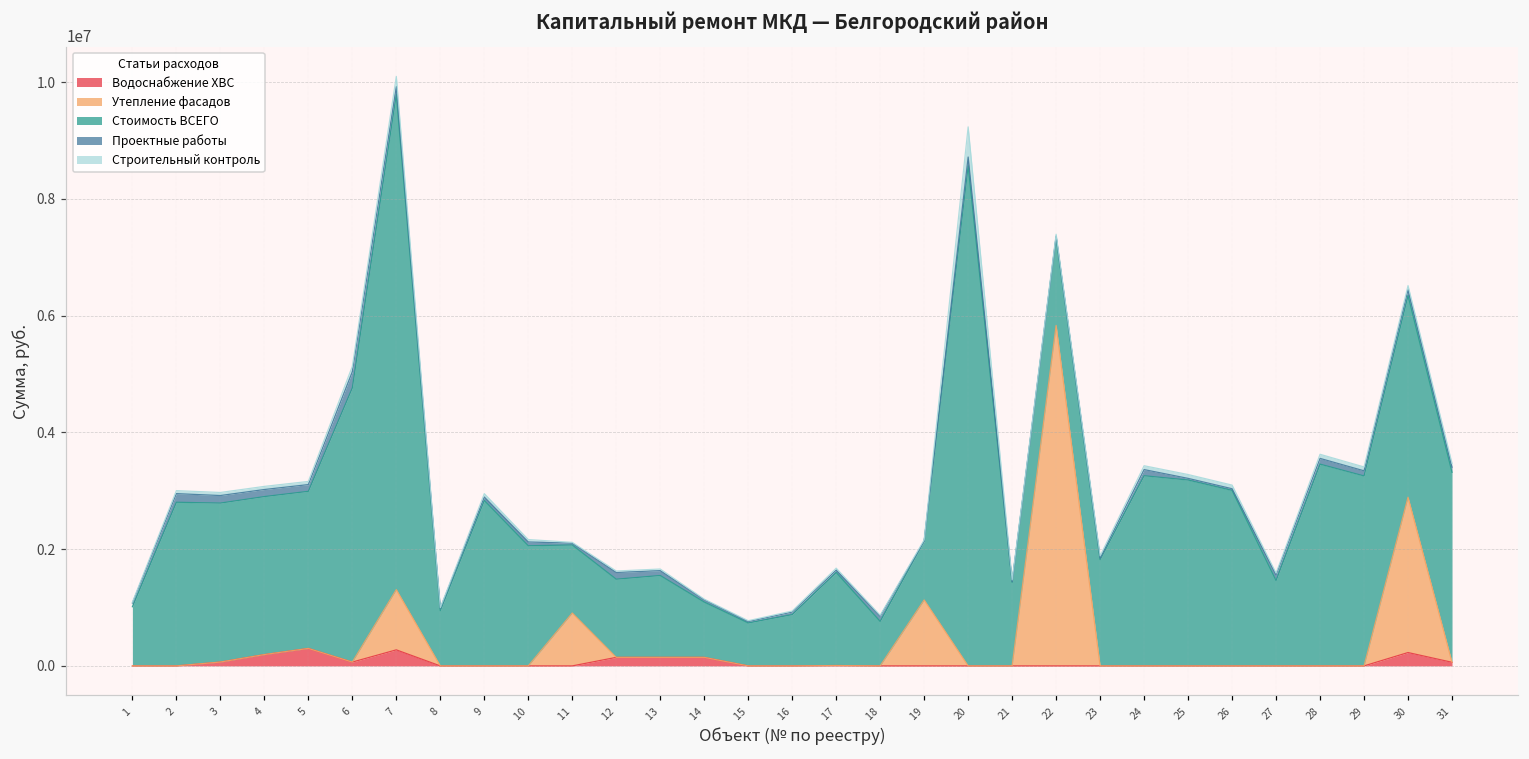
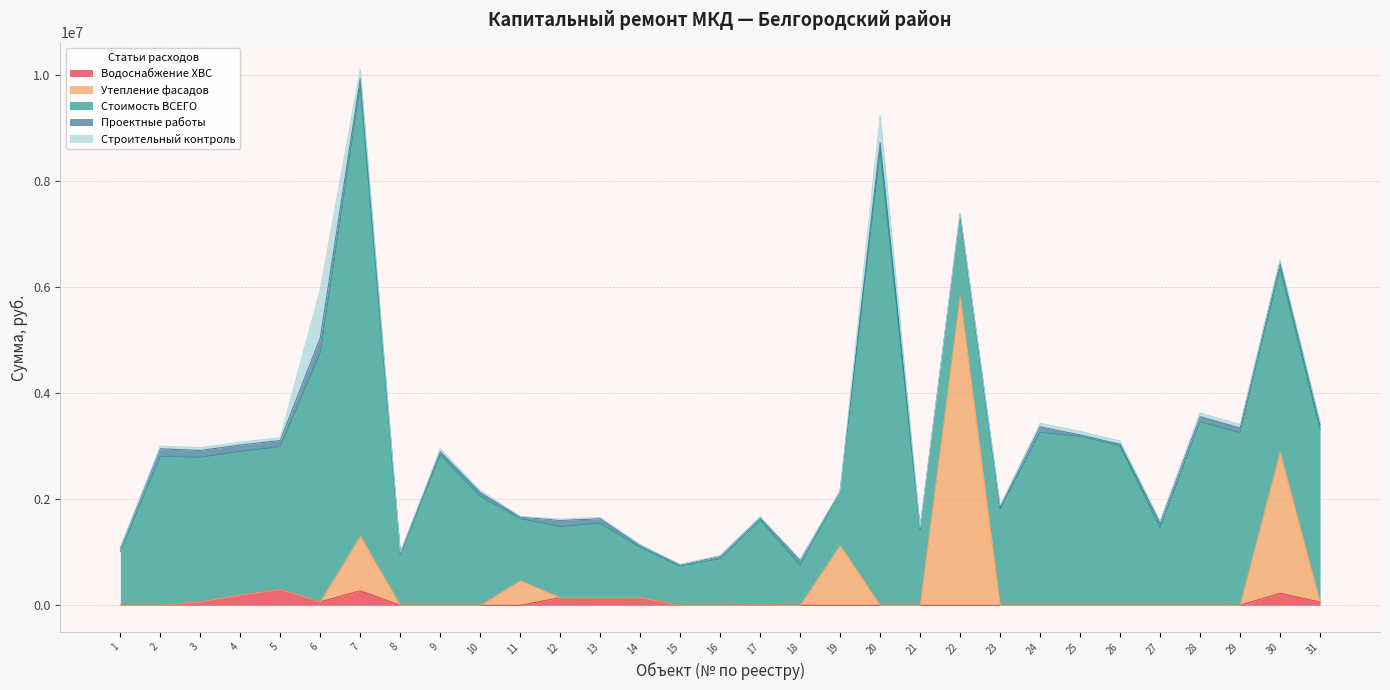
Строительный контроль, 6: 100000 -> 900000
Утепление фасадов, 11: 900000 -> 500000
